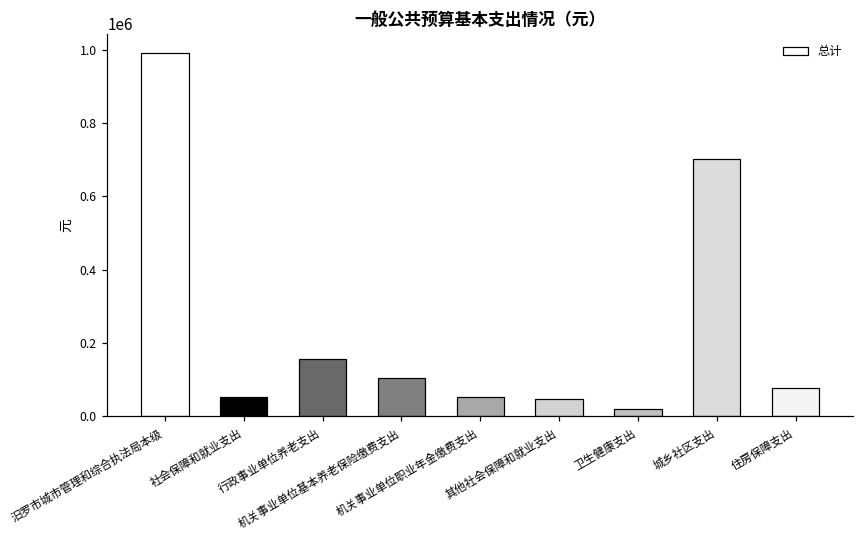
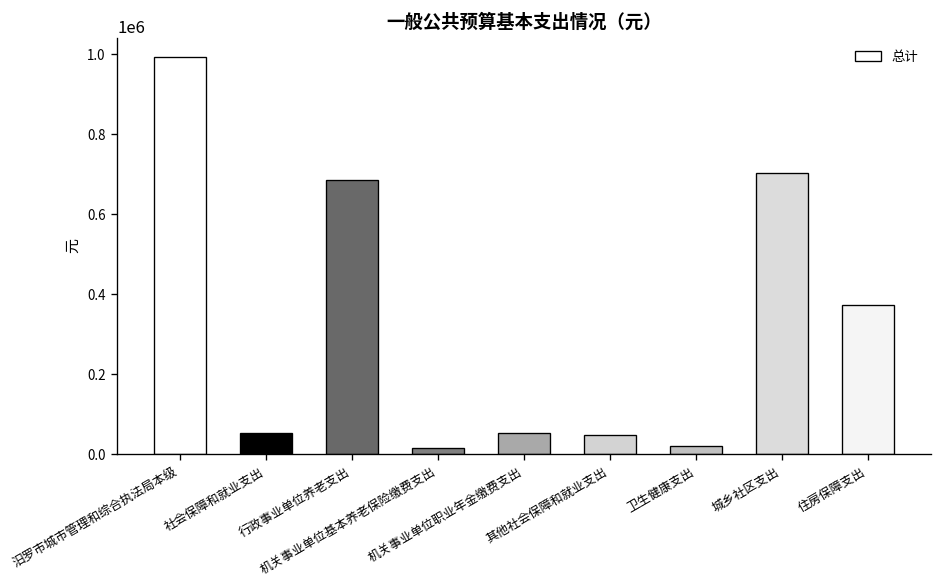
行政事业单位养老支出: 160000 -> 690000
机关事业单位基本养老保险缴费支出: 100000 -> 10000
住房保障支出: 80000 -> 370000
